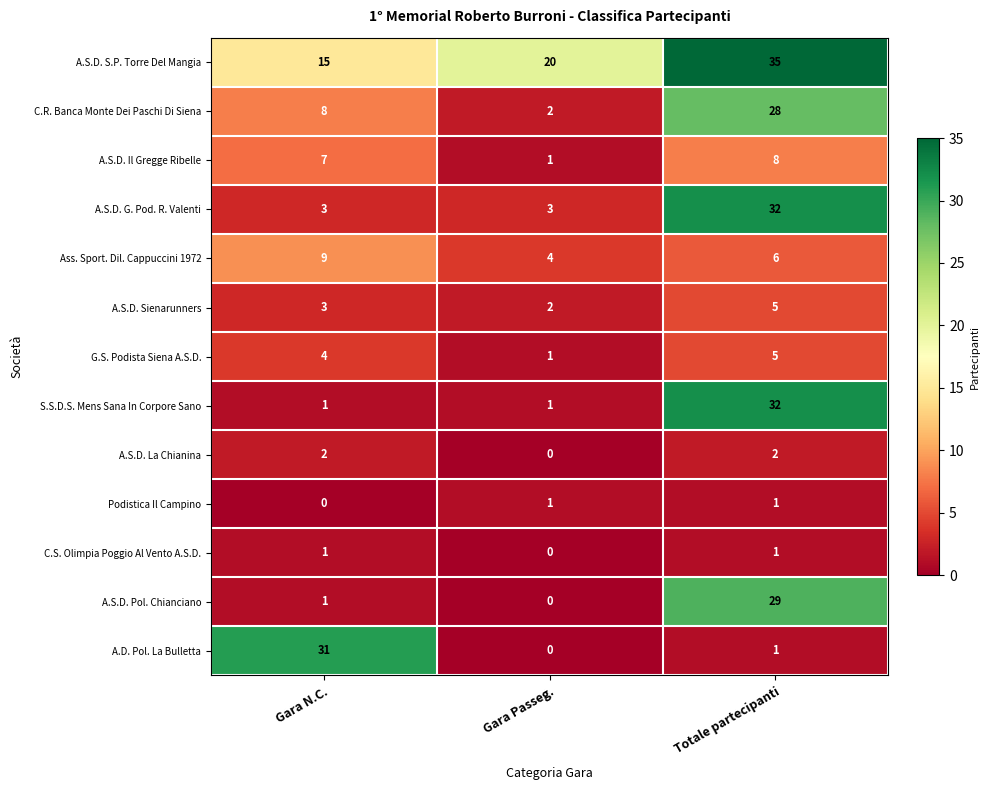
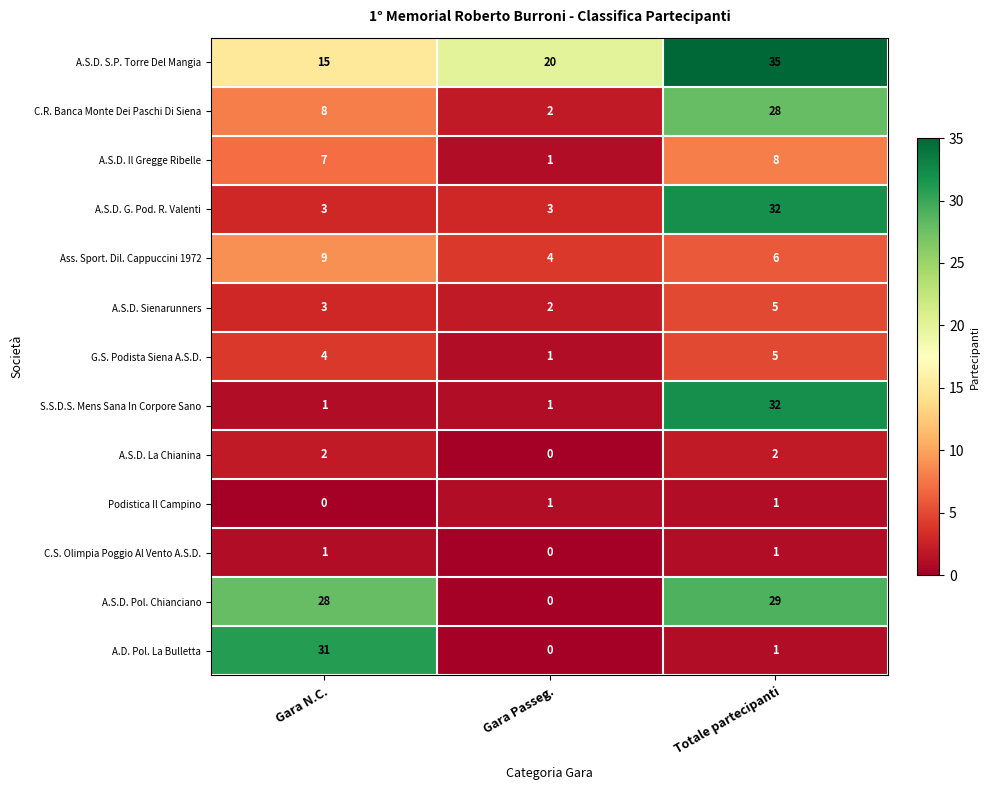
A.S.D. Pol. Chianciano, Gara N.C.: 1 -> 28
